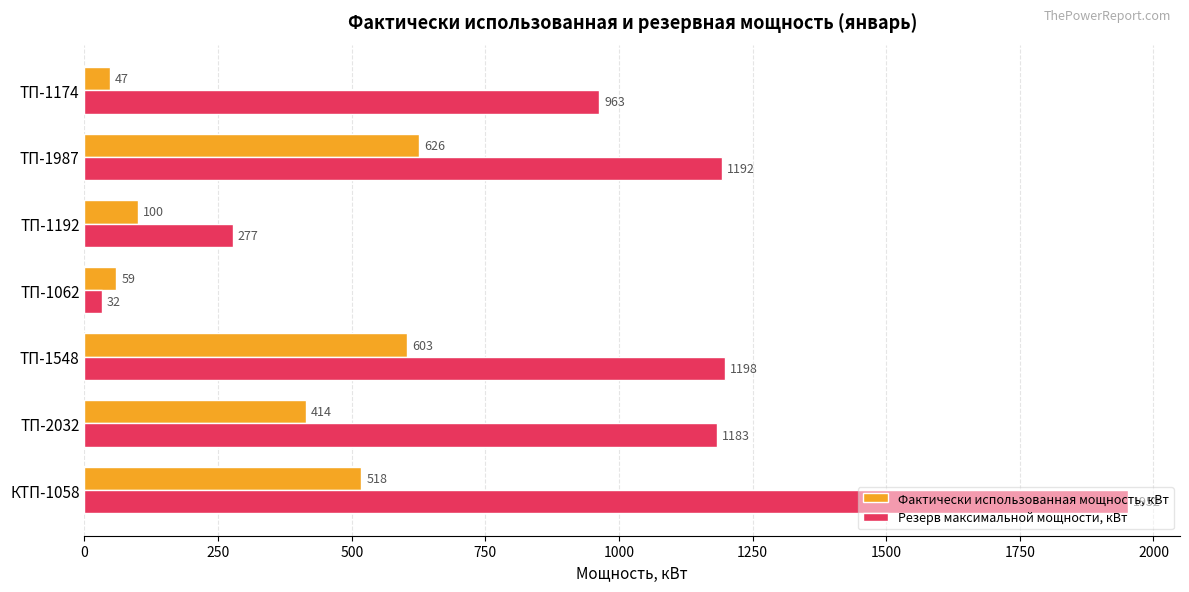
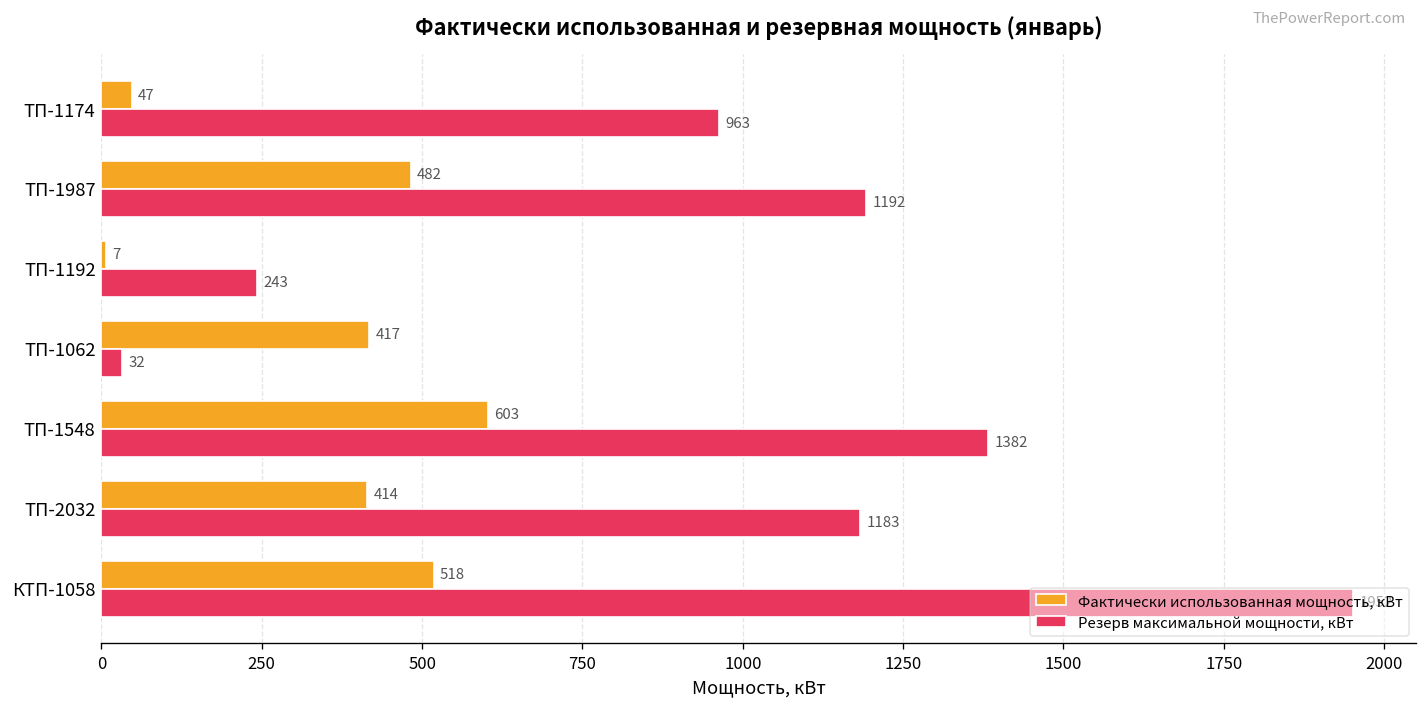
Фактически использованная мощность, кВт, ТП-1987: 626 -> 482
Фактически использованная мощность, кВт, ТП-1192: 100 -> 7
Резерв максимальной мощности, кВт, ТП-1192: 277 -> 243
Фактически использованная мощность, кВт, ТП-1062: 59 -> 417
Резерв максимальной мощности, кВт, ТП-1548: 1198 -> 1382
